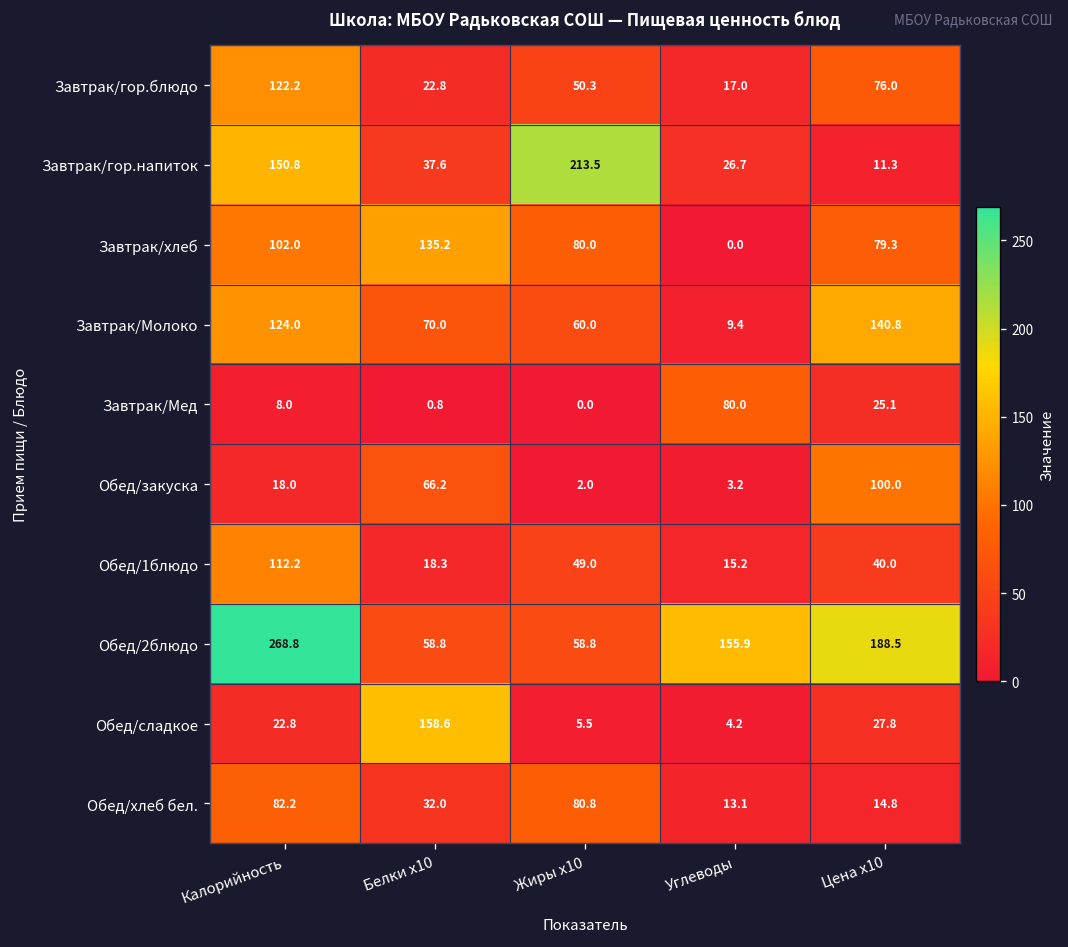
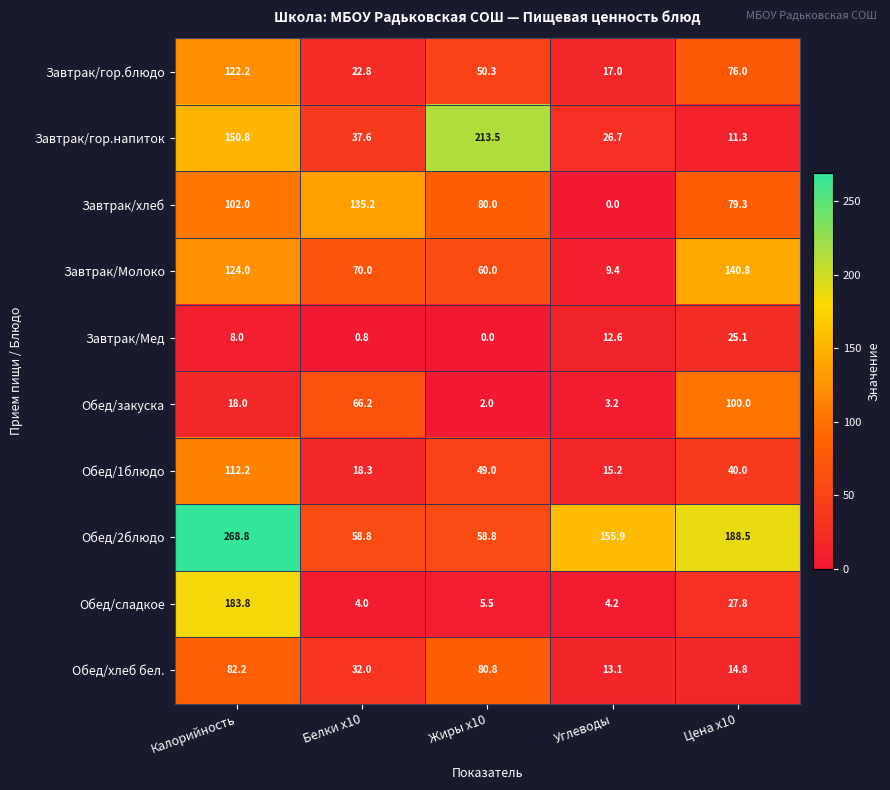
Завтрак/Мед, Углеводы: 80.0 -> 12.6
Обед/сладкое, Калорийность: 22.8 -> 183.8
Обед/сладкое, Белки x10: 158.6 -> 4.0
